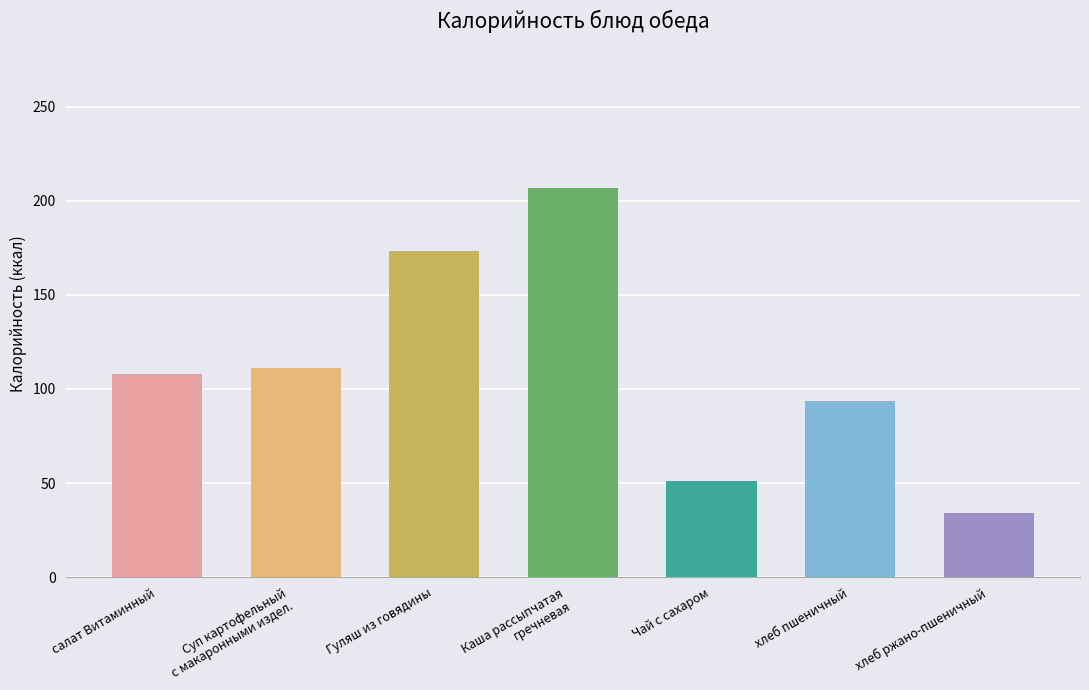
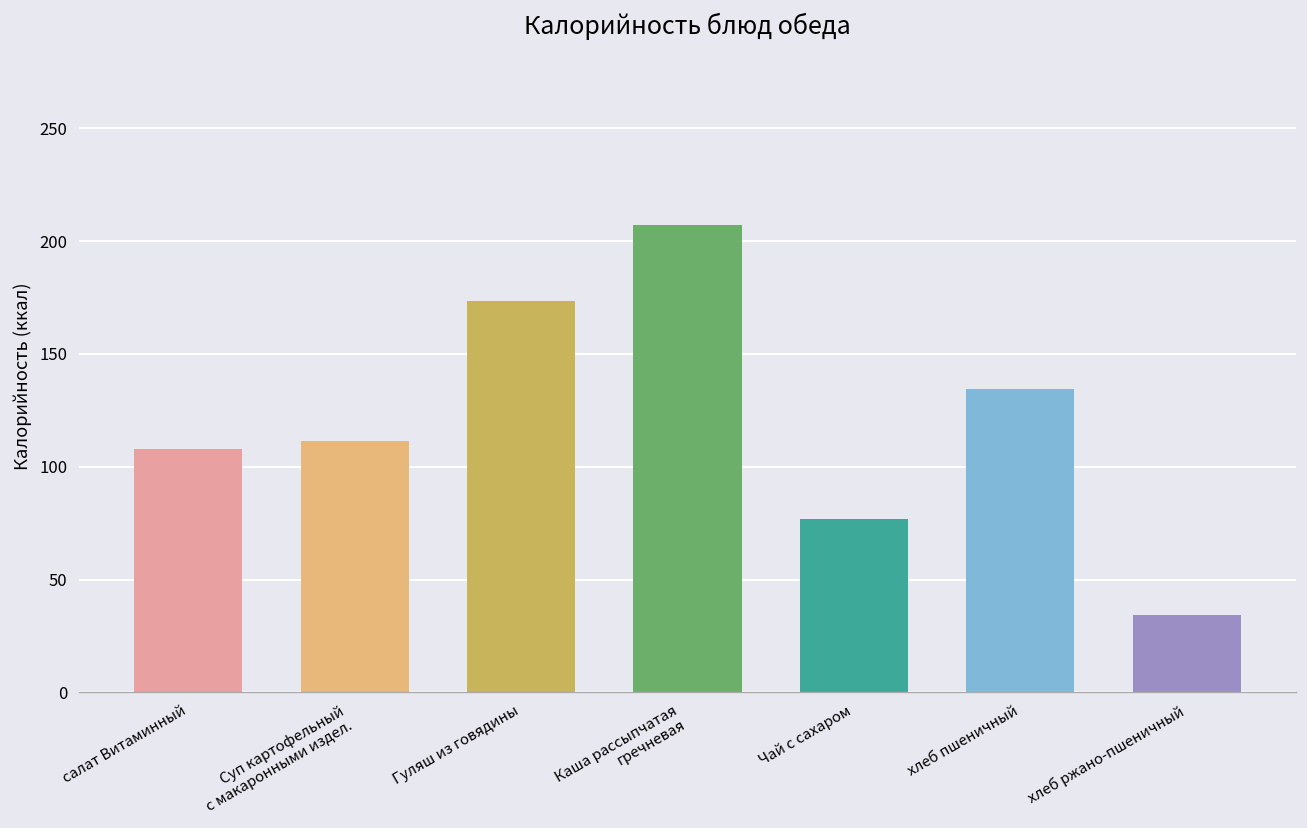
Чай с сахаром: 51 -> 77
хлеб пшеничный: 94 -> 134
